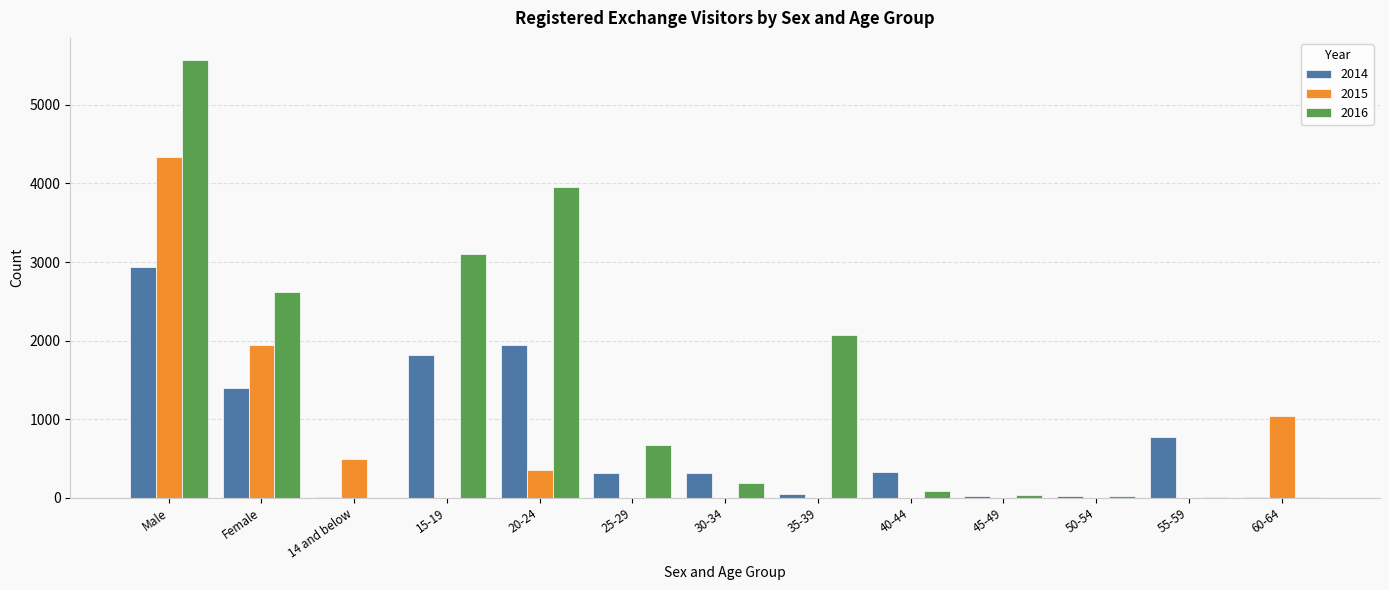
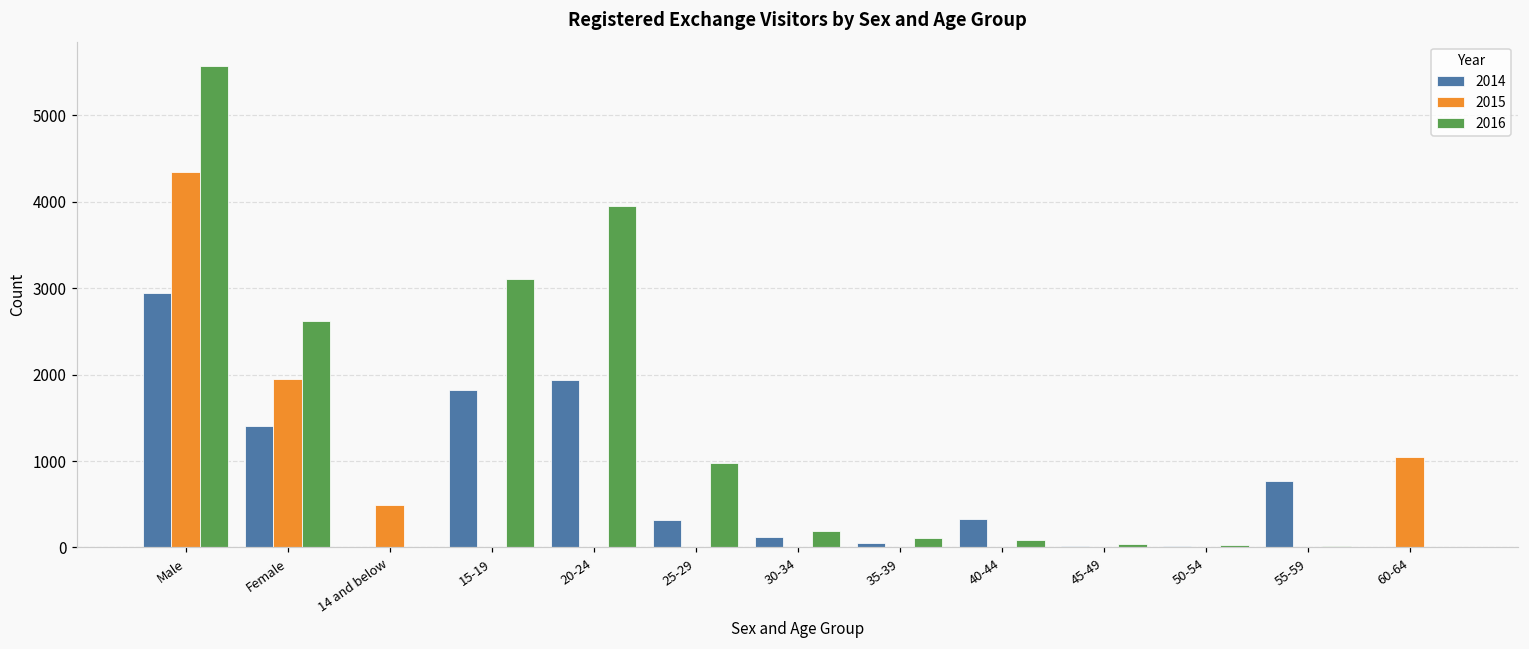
2015, 20-24: 400 -> 0
2016, 25-29: 700 -> 1000
2014, 30-34: 300 -> 100
2016, 35-39: 2100 -> 100
